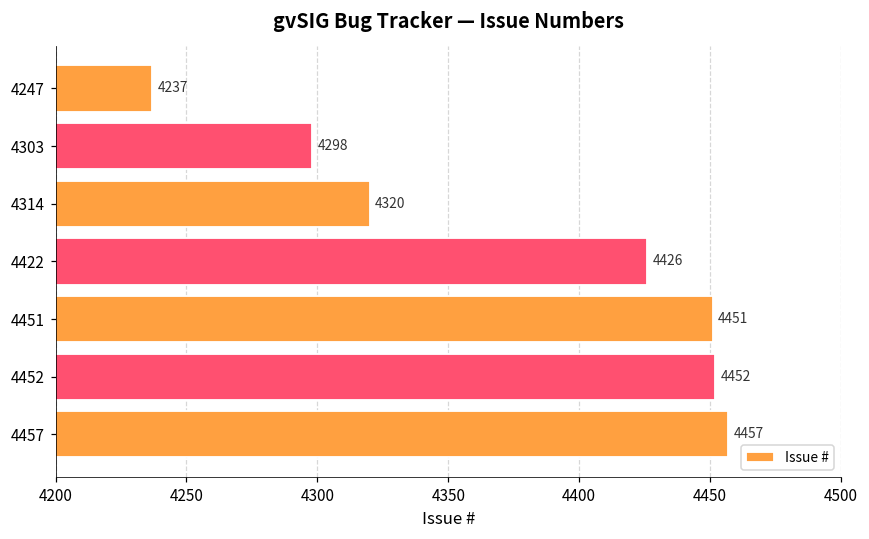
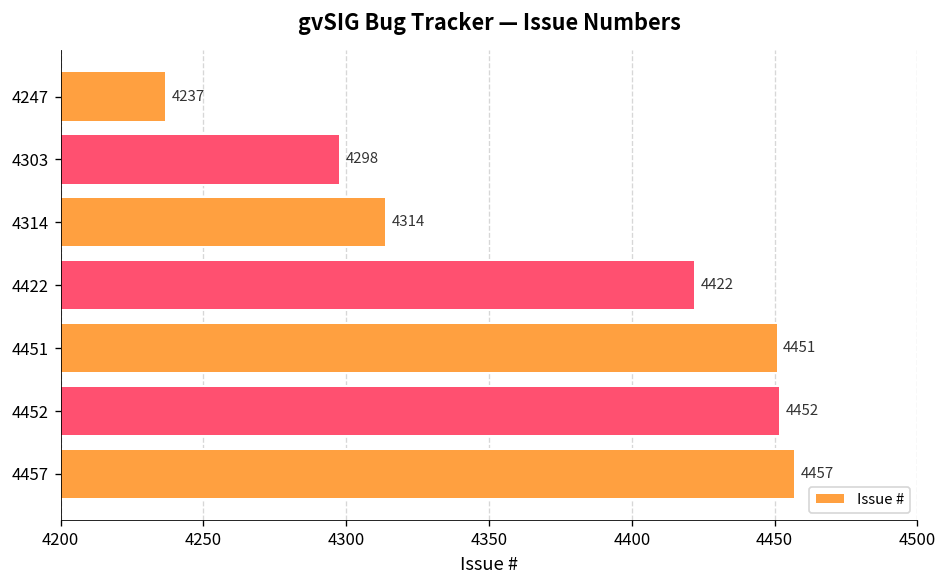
4314: 4320 -> 4314
4422: 4426 -> 4422
